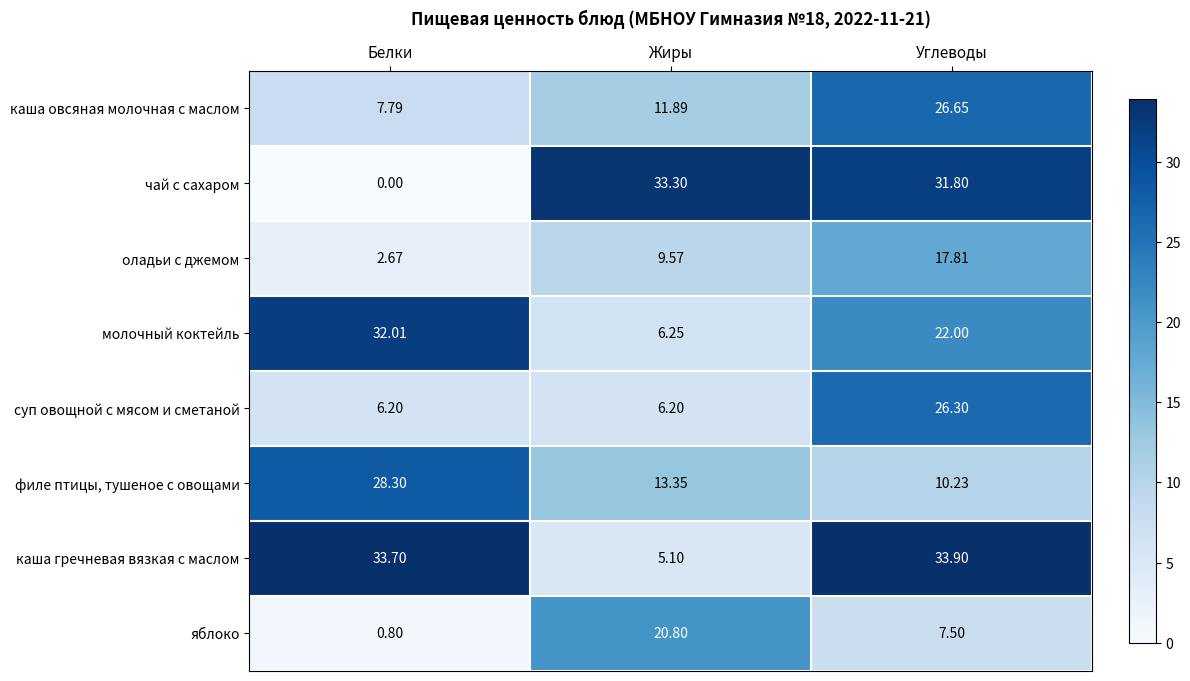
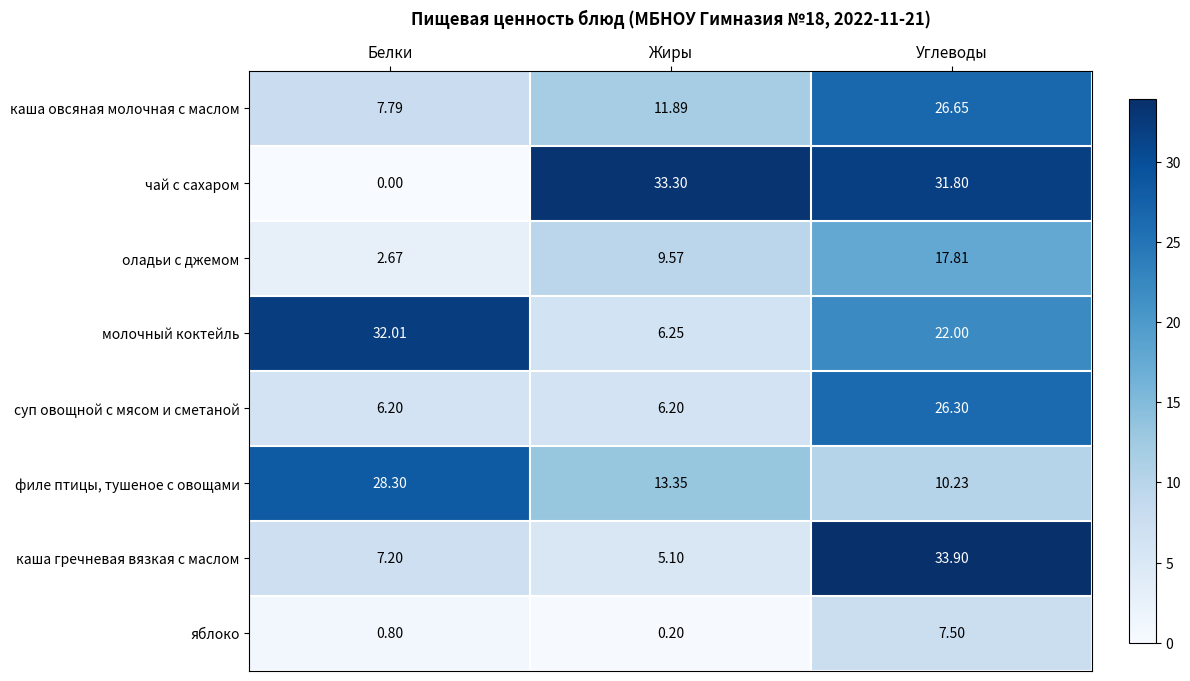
каша гречневая вязкая с маслом, Белки: 33.70 -> 7.20
яблоко, Жиры: 20.80 -> 0.20
